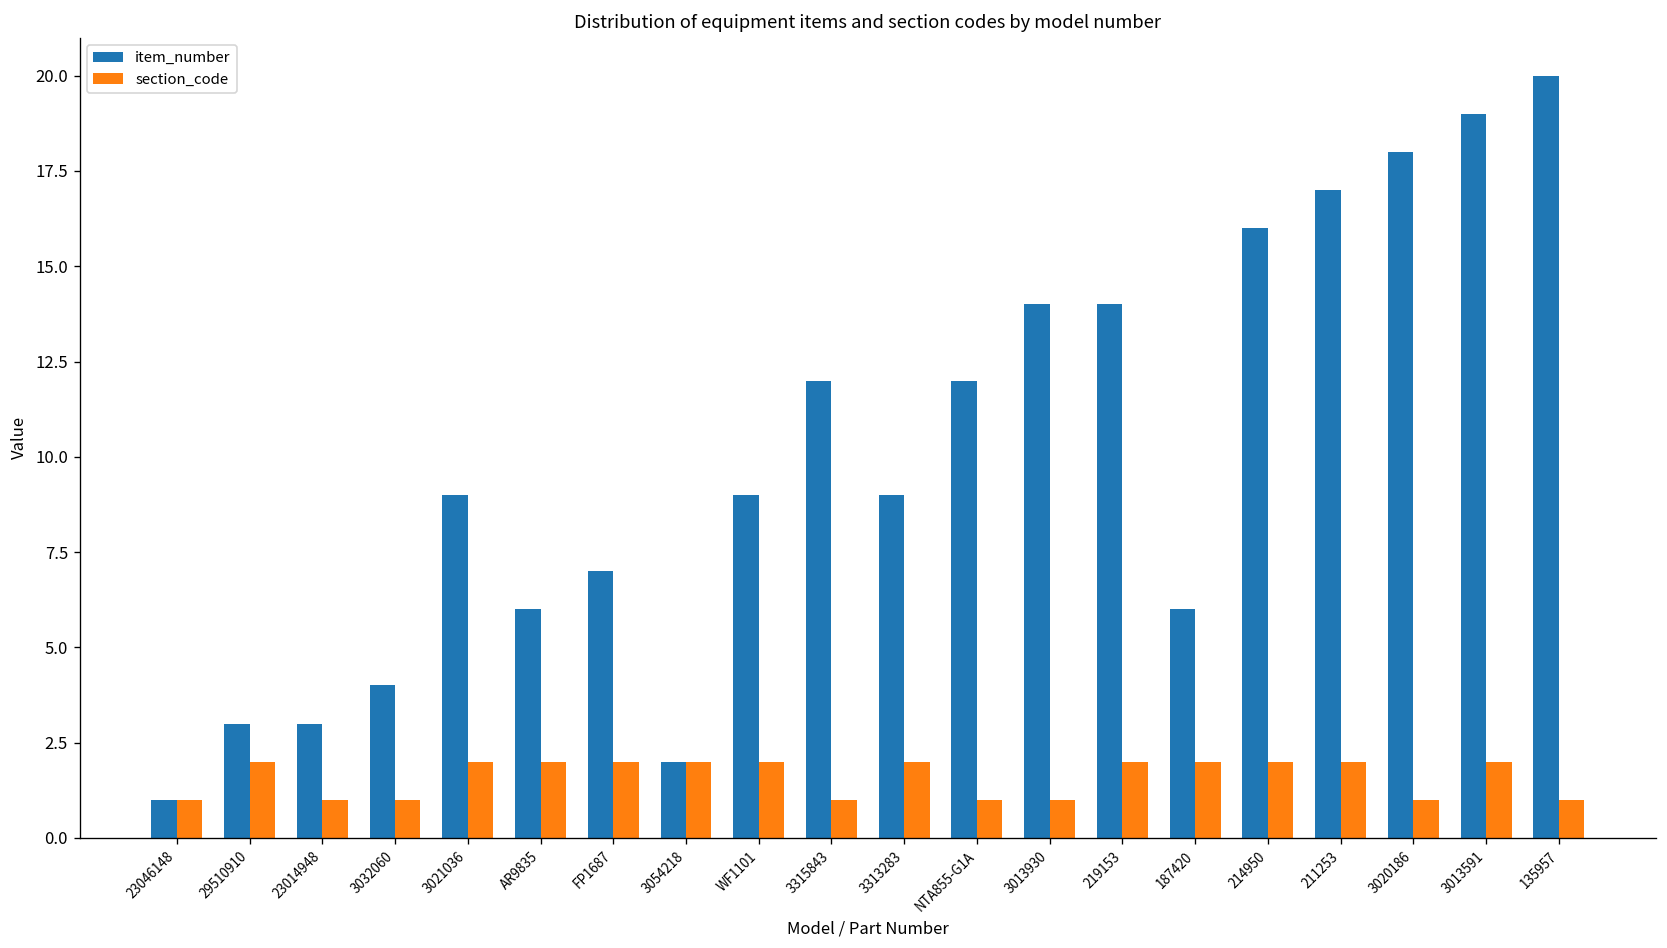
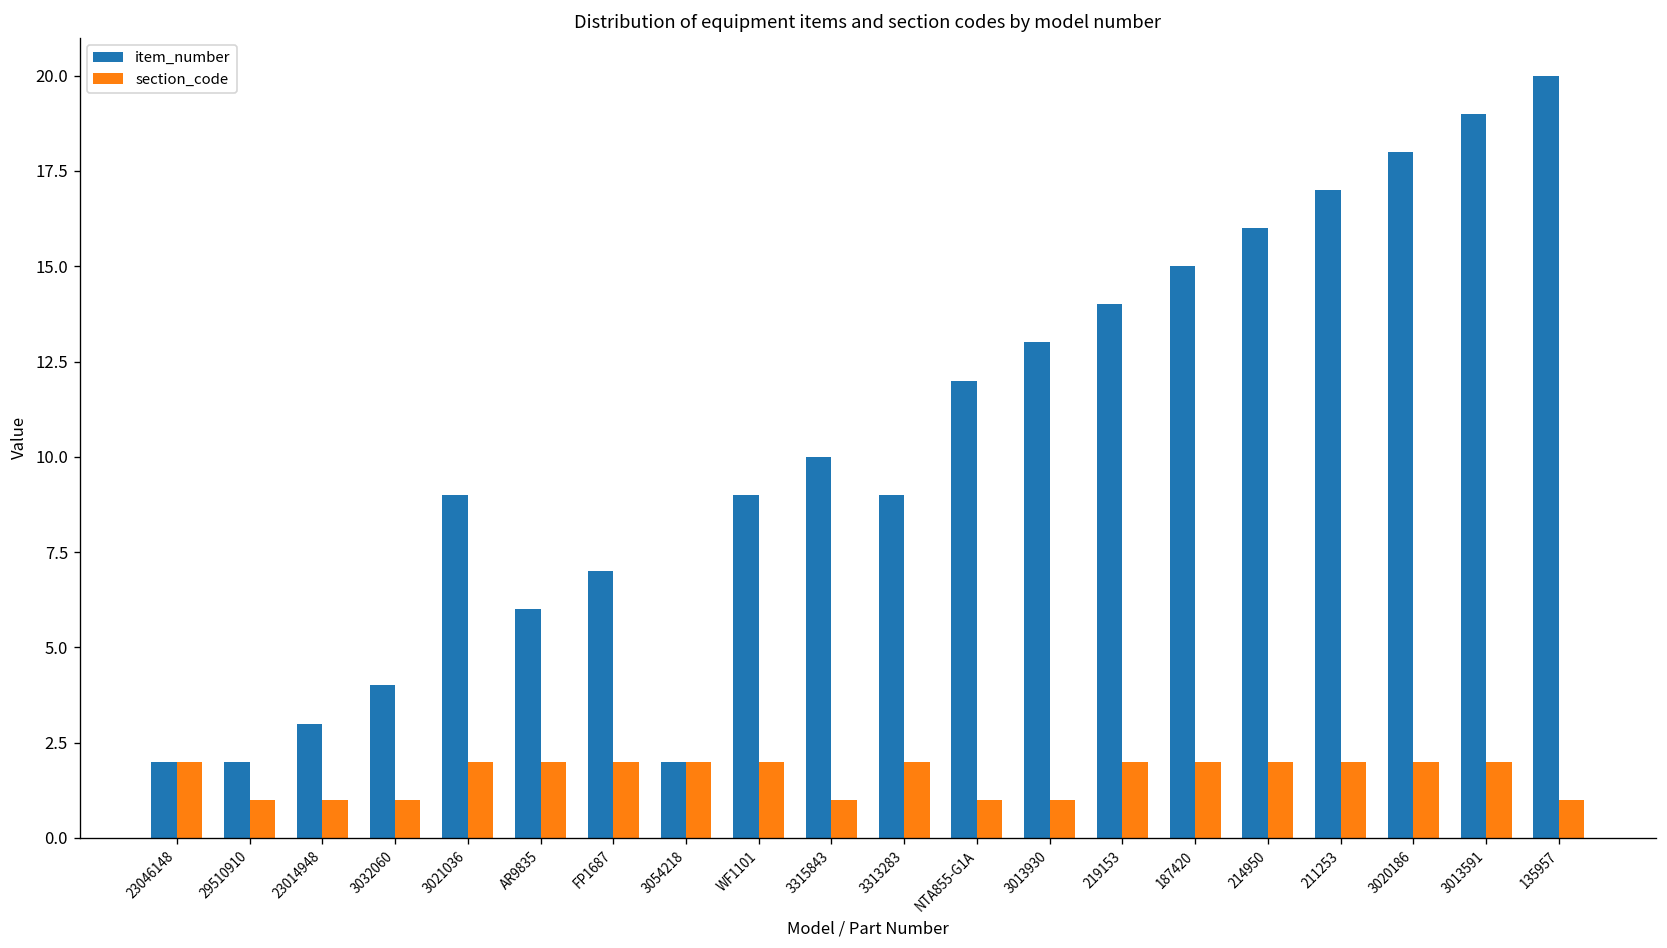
item_number, 23046148: 1 -> 2
section_code, 23046148: 1 -> 2
item_number, 29510910: 3 -> 2
section_code, 29510910: 2 -> 1
item_number, 3315843: 12 -> 10
item_number, 3013930: 14 -> 13
item_number, 187420: 6 -> 15
section_code, 3020186: 1 -> 2
